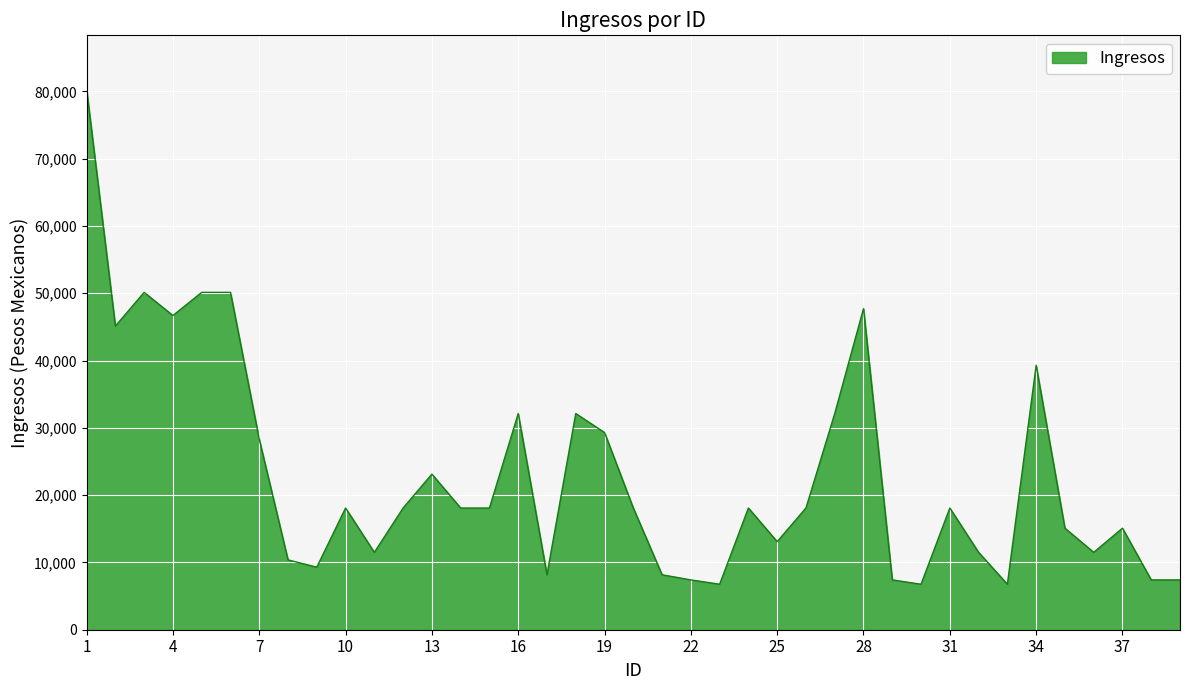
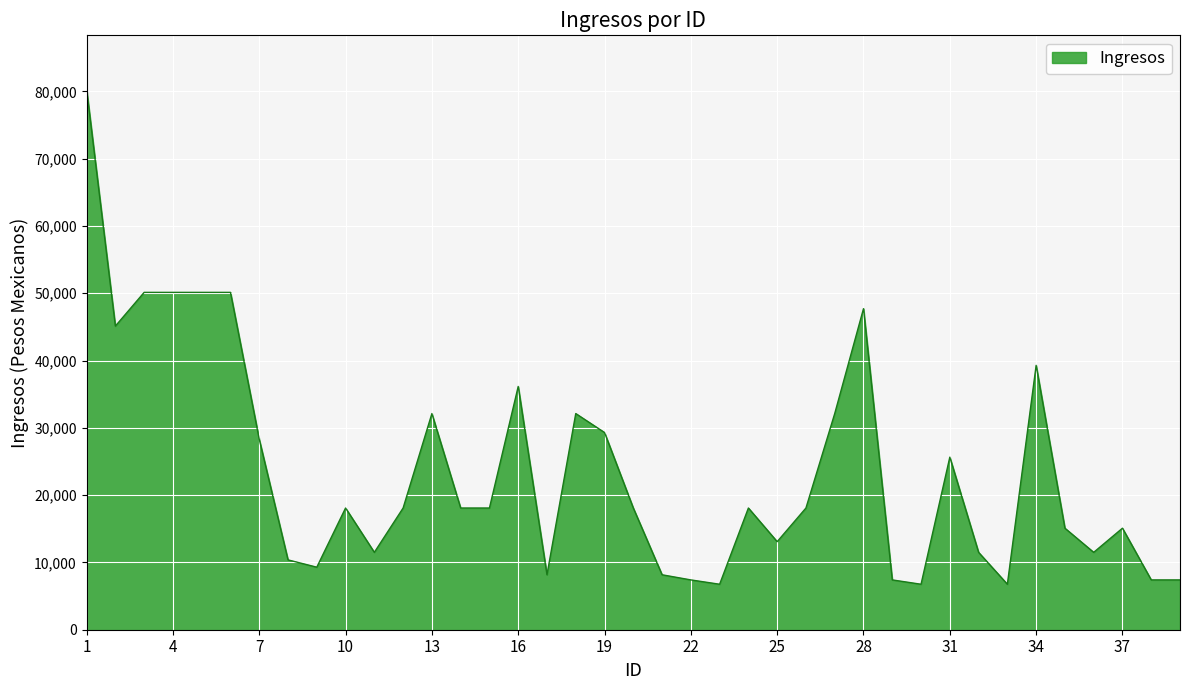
4: 47,000 -> 50,000
13: 23,000 -> 32,000
16: 32,000 -> 36,000
31: 18,000 -> 26,000
